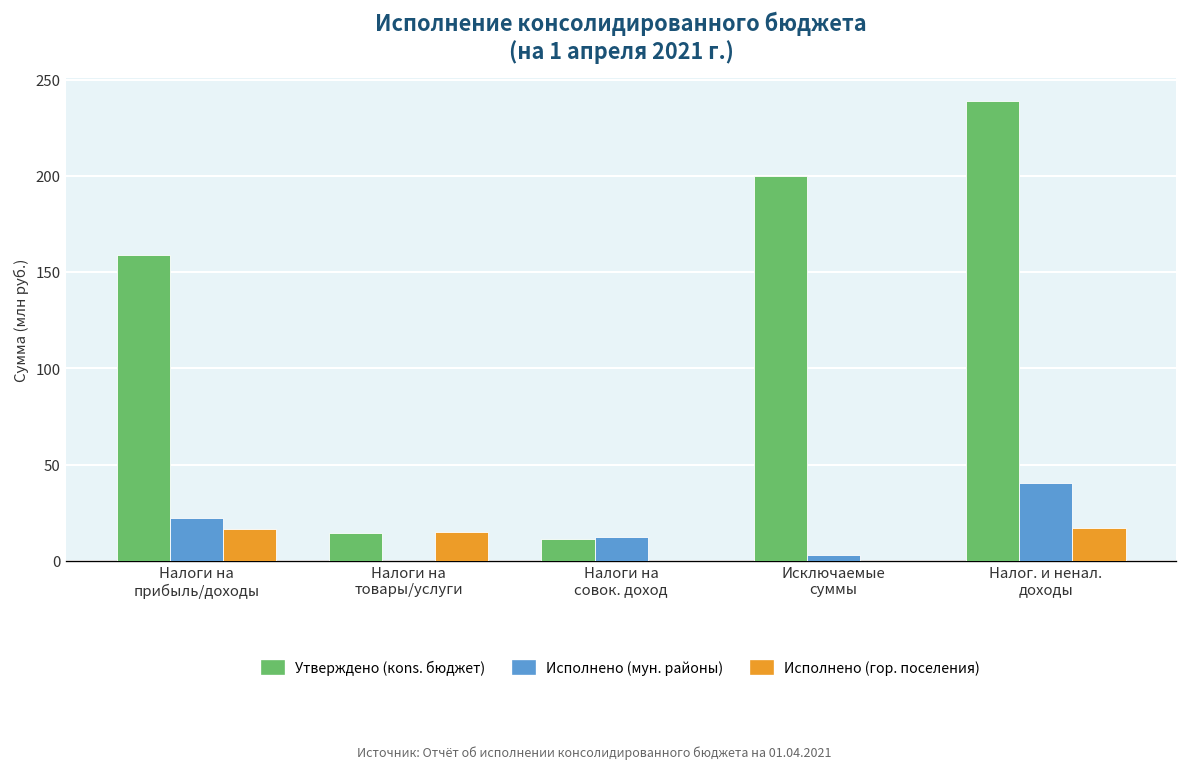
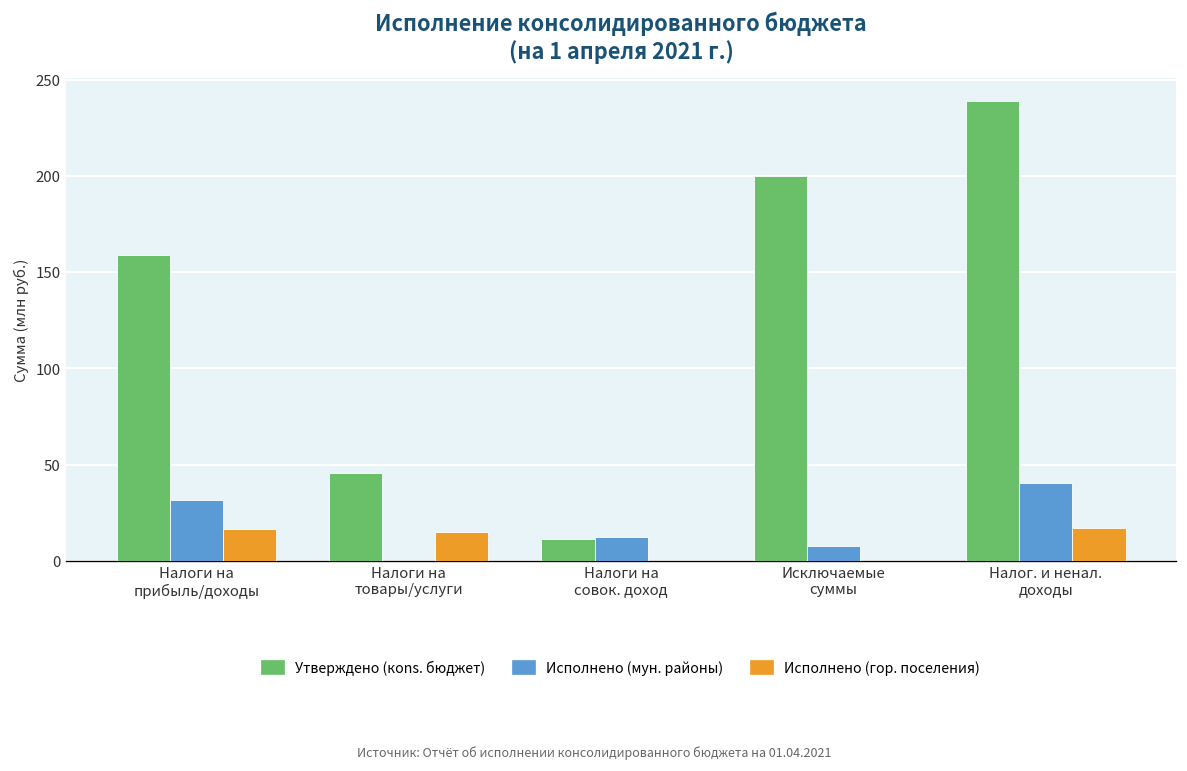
Исполнено (мун. районы), Налоги на прибыль/доходы: 22 -> 32
Утверждено (кons. бюджет), Налоги на товары/услуги: 14 -> 46
Исполнено (мун. районы), Исключаемые суммы: 3 -> 8
